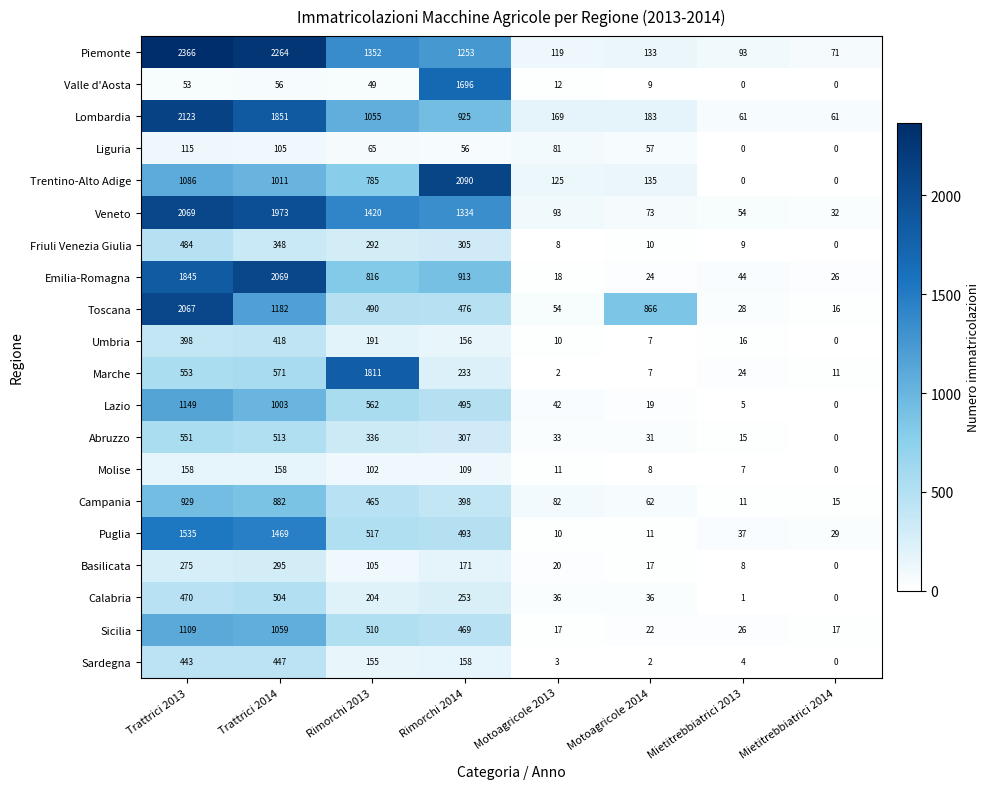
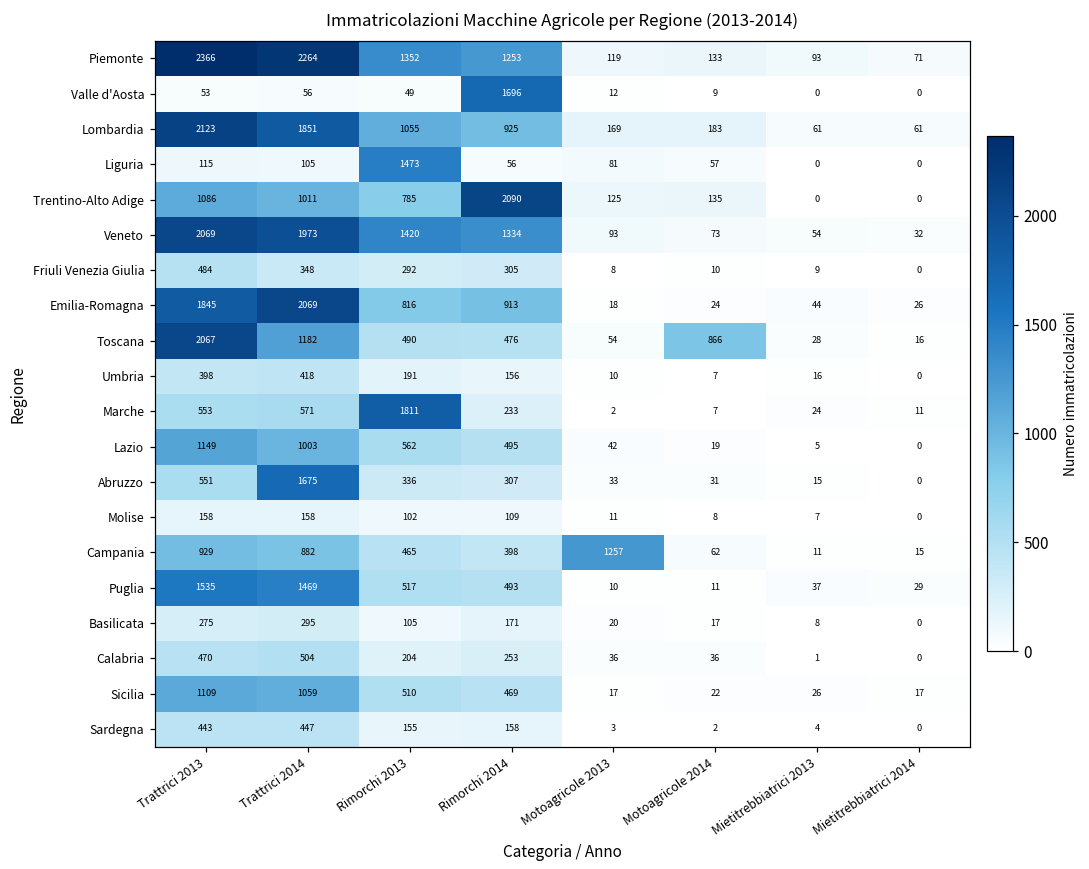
Liguria, Rimorchi 2013: 65 -> 1473
Abruzzo, Trattrici 2014: 513 -> 1675
Campania, Motoagricole 2013: 82 -> 1257
